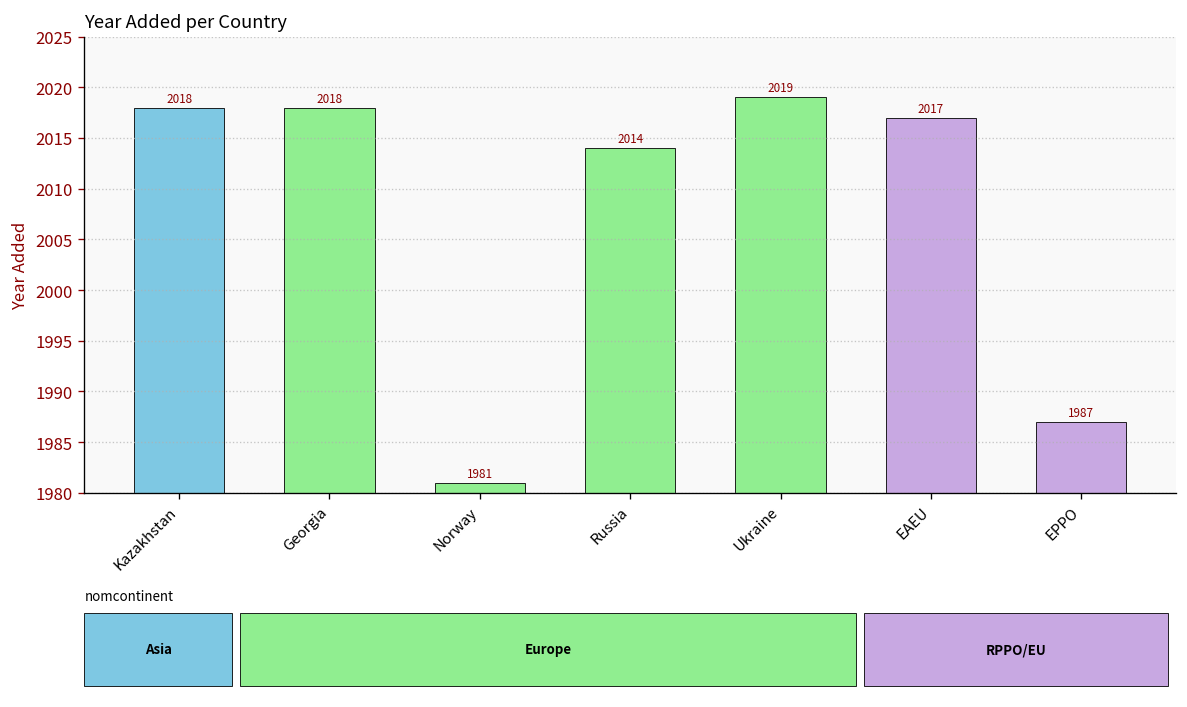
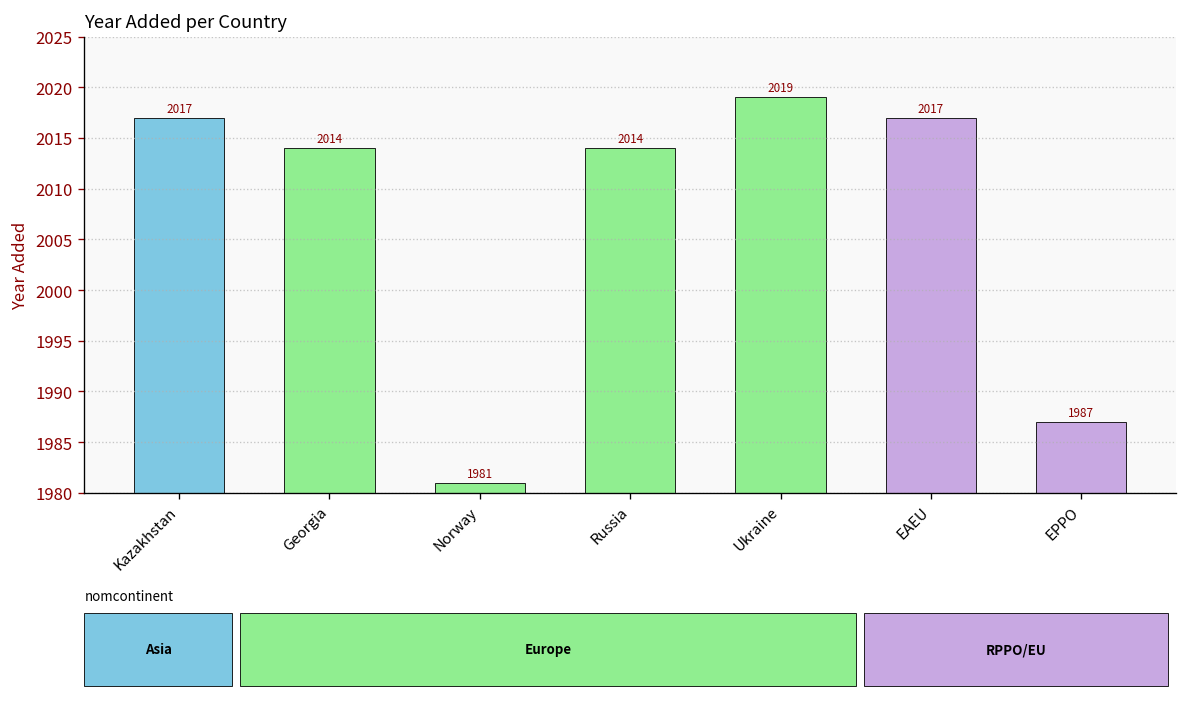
Kazakhstan: 2018 -> 2017
Georgia: 2018 -> 2014
